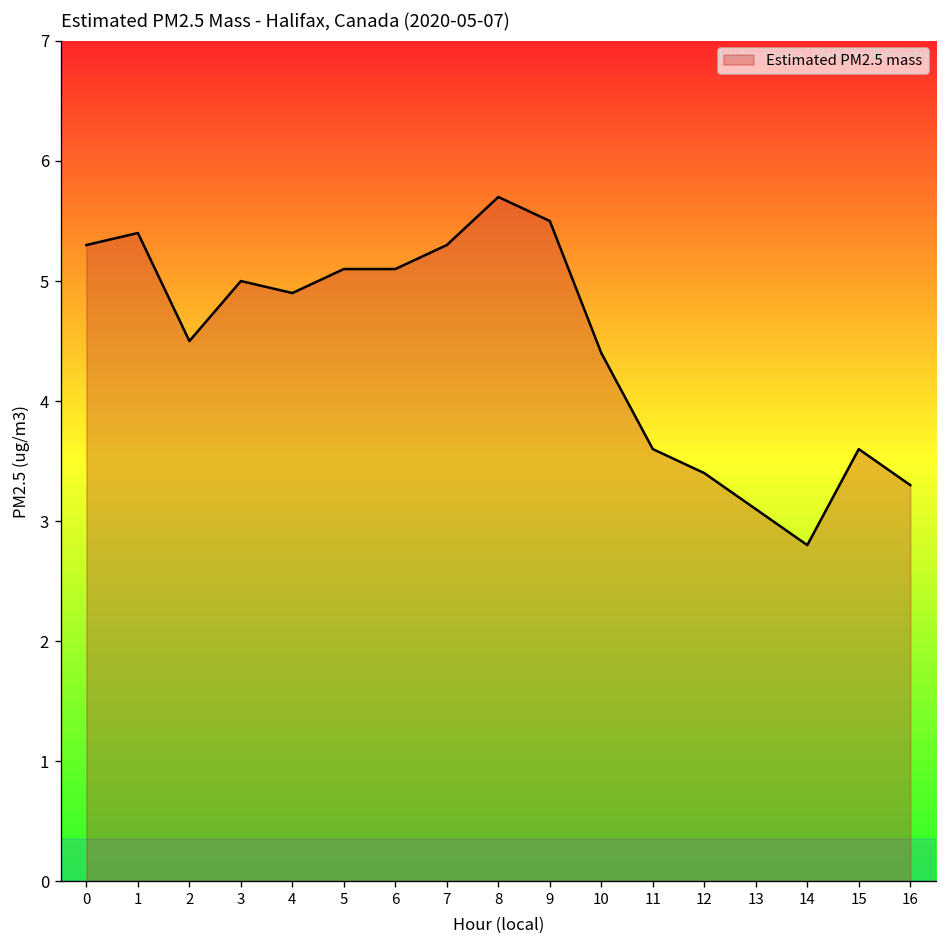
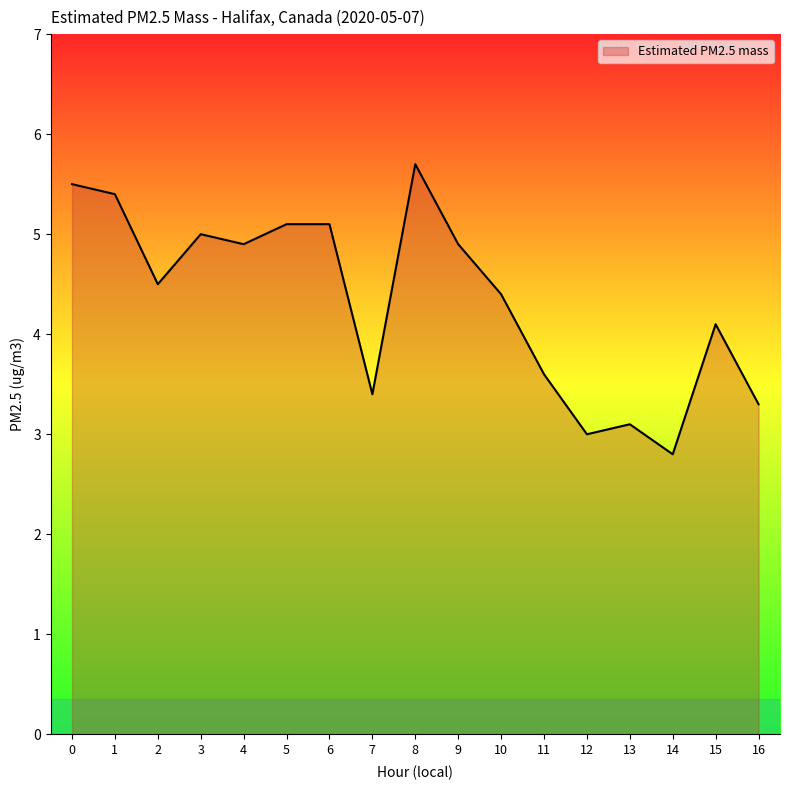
0: 5.3 -> 5.5
7: 5.3 -> 3.4
9: 5.5 -> 4.9
12: 3.4 -> 3.0
15: 3.6 -> 4.1
